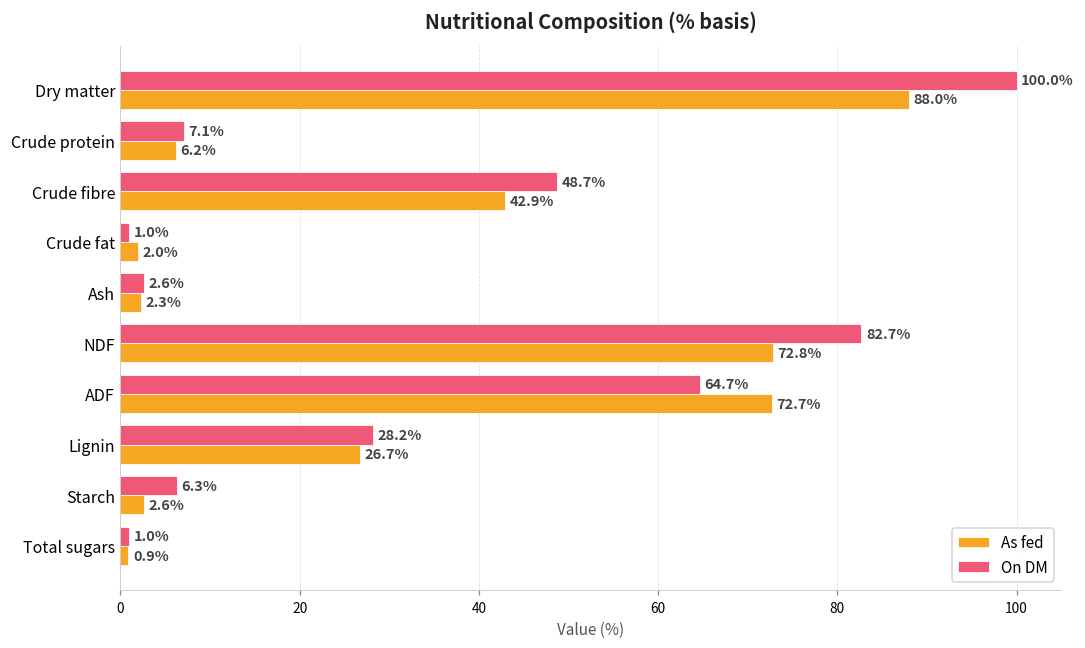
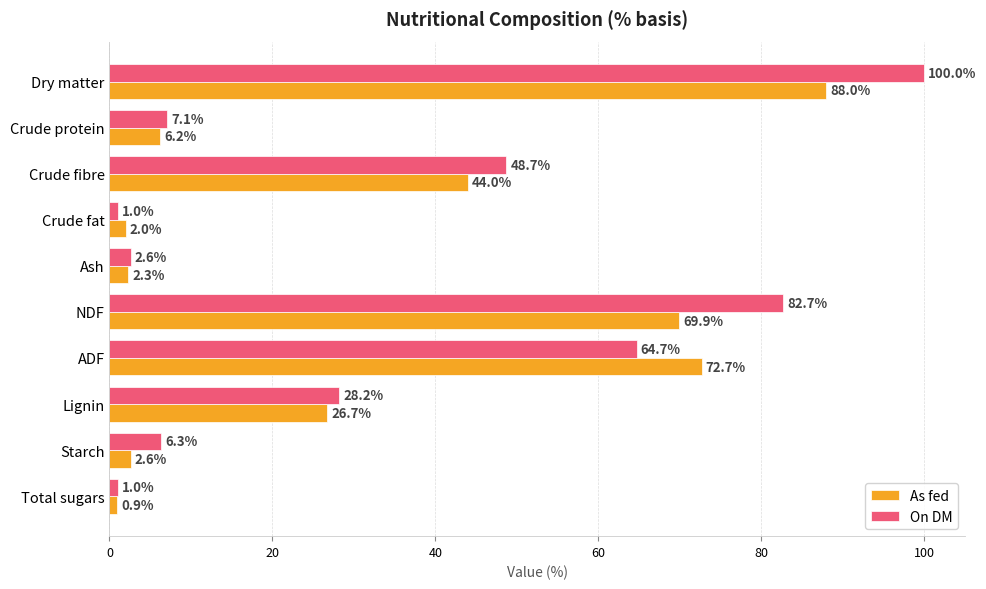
As fed, Crude fibre: 42.9% -> 44.0%
As fed, NDF: 72.8% -> 69.9%
